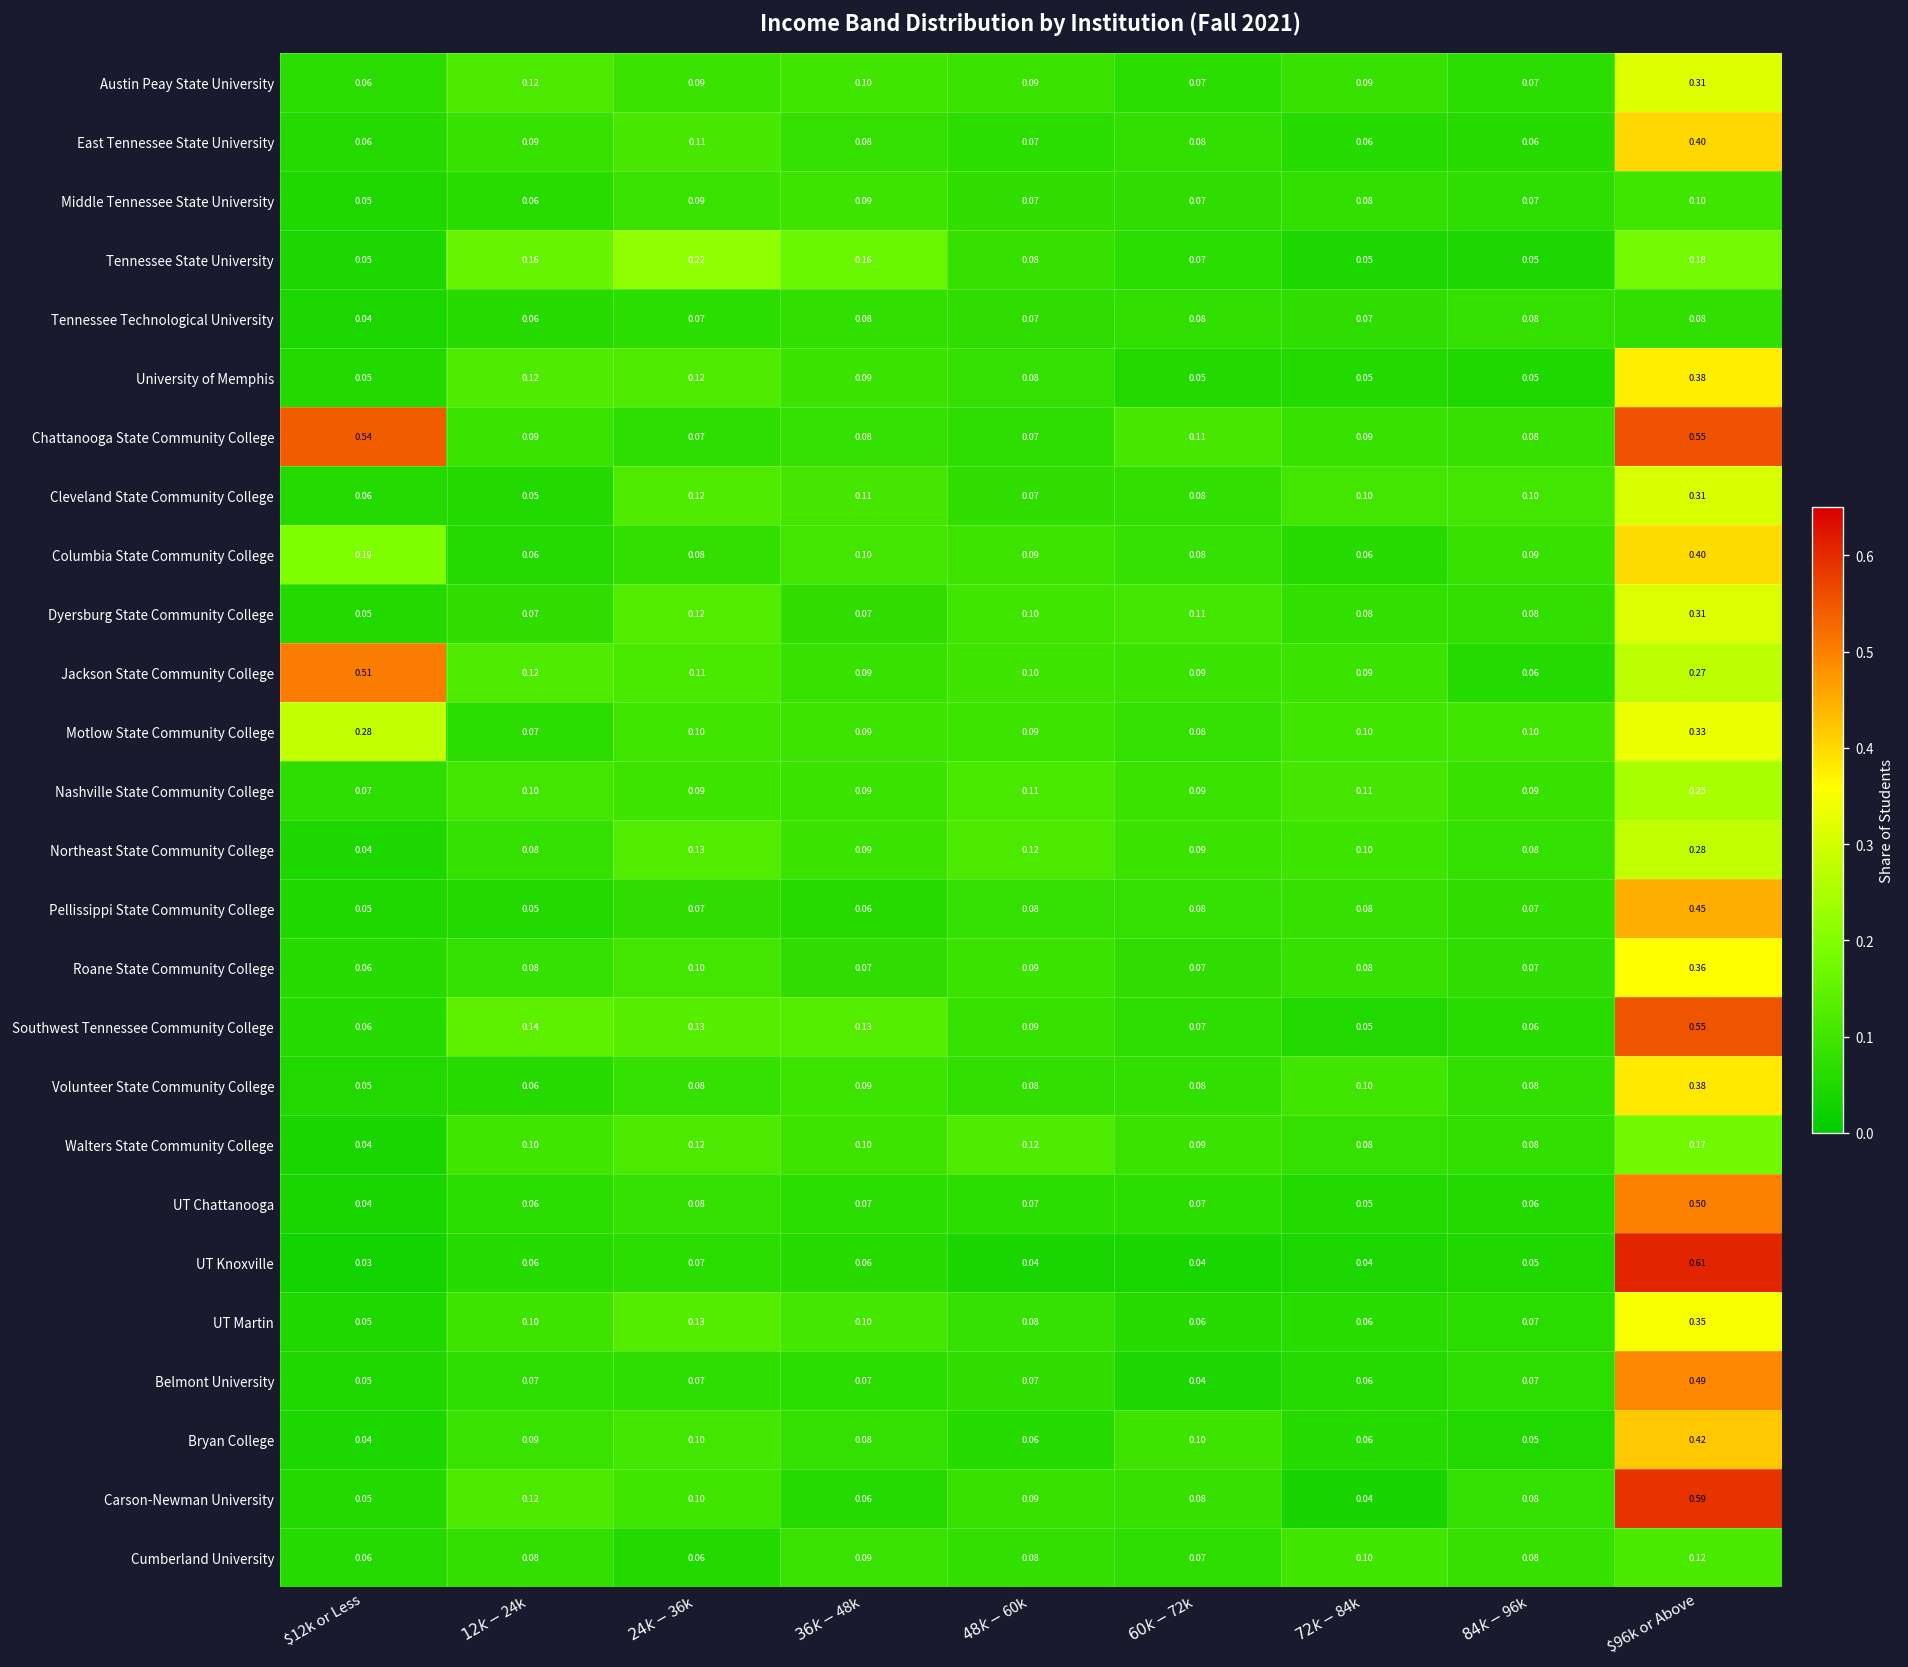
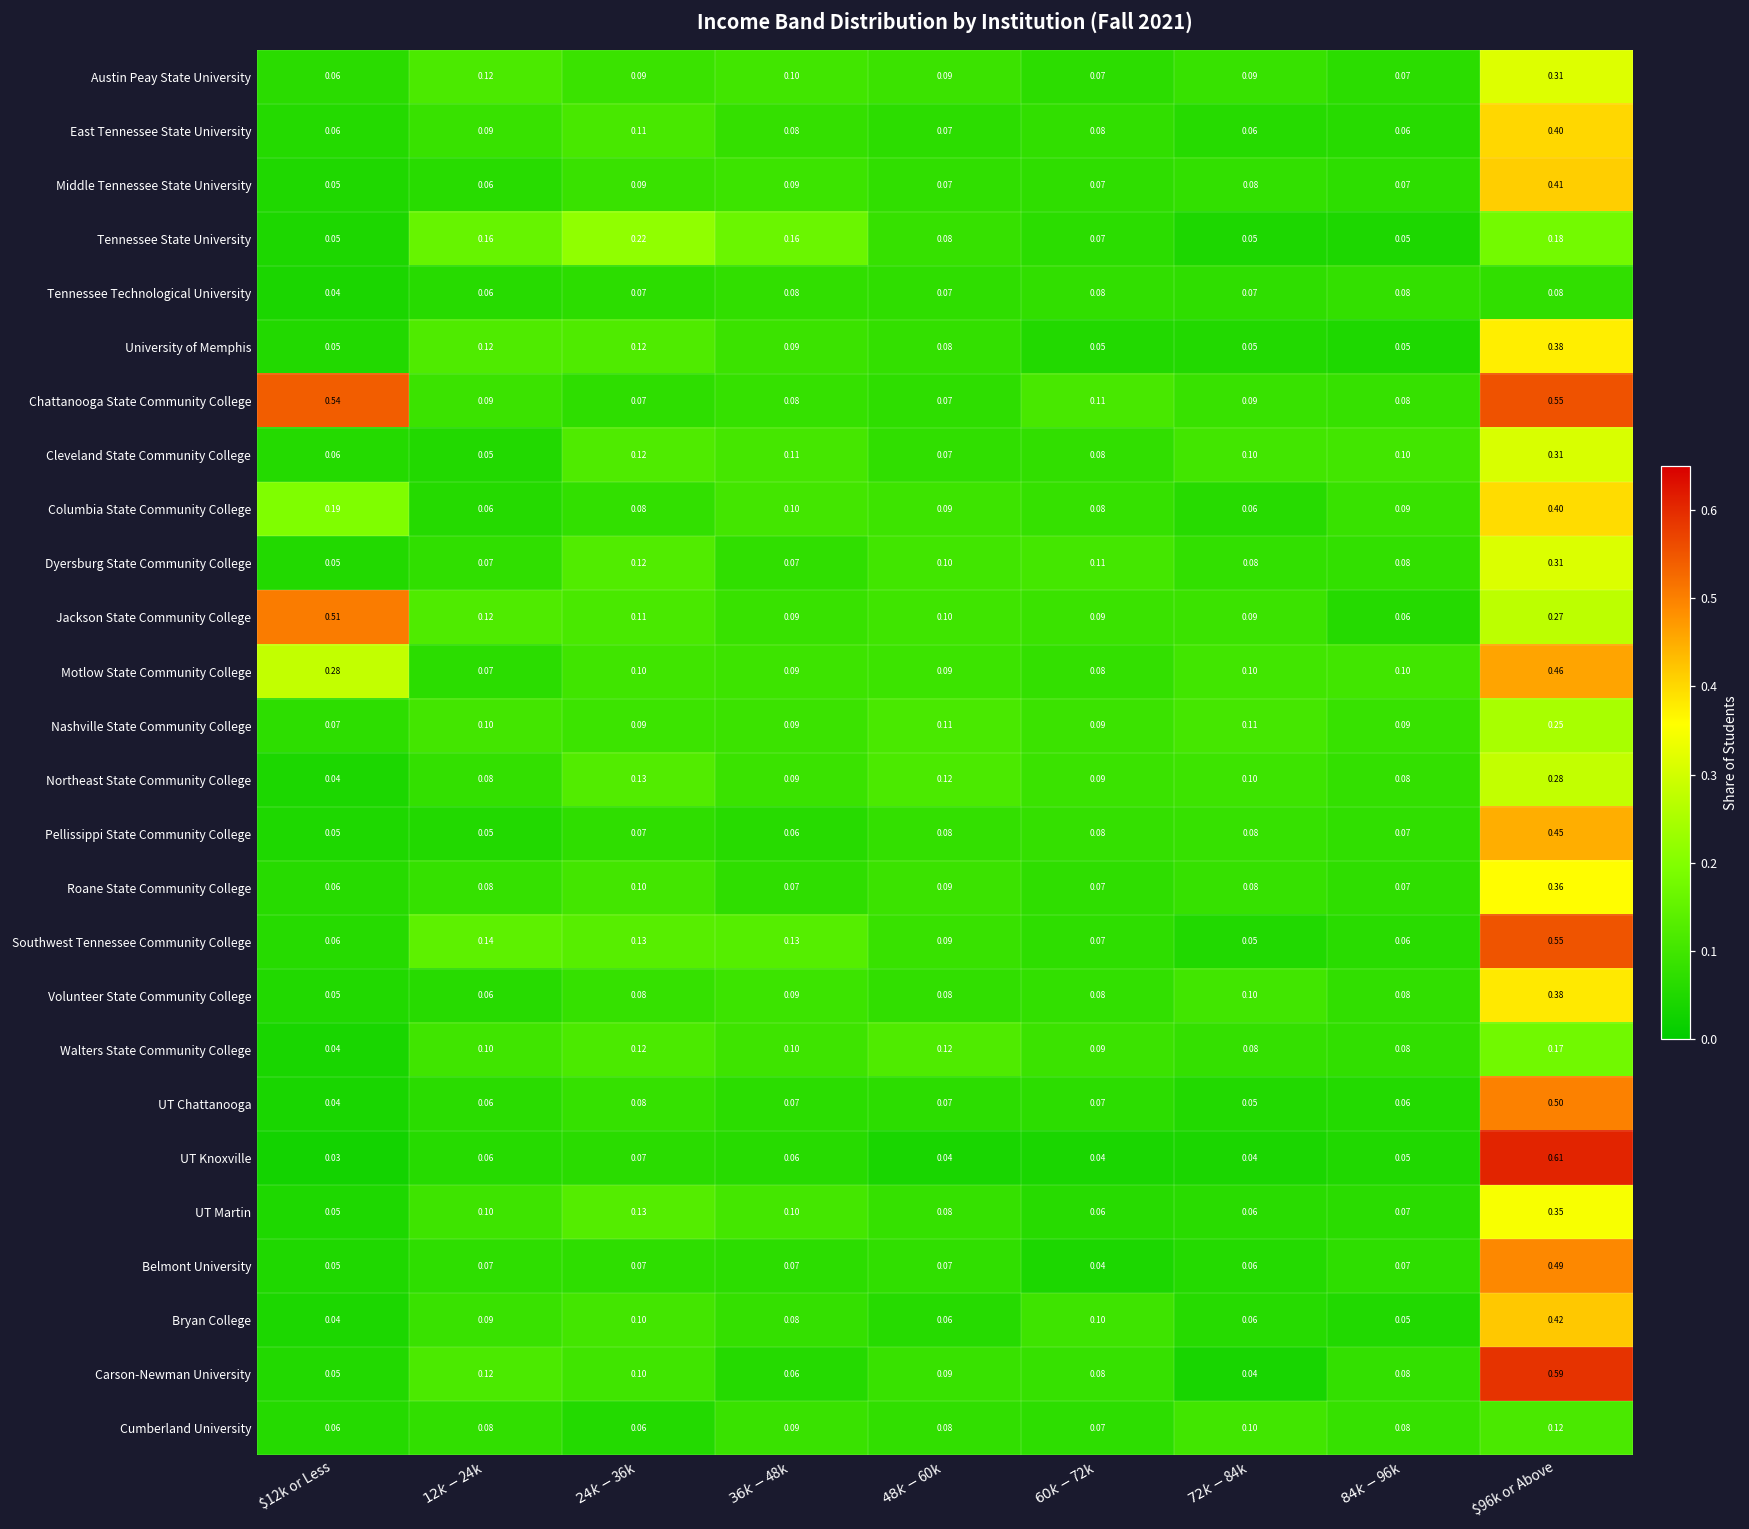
Middle Tennessee State University, $96k or Above: 0.10 -> 0.41
Motlow State Community College, $96k or Above: 0.33 -> 0.46
